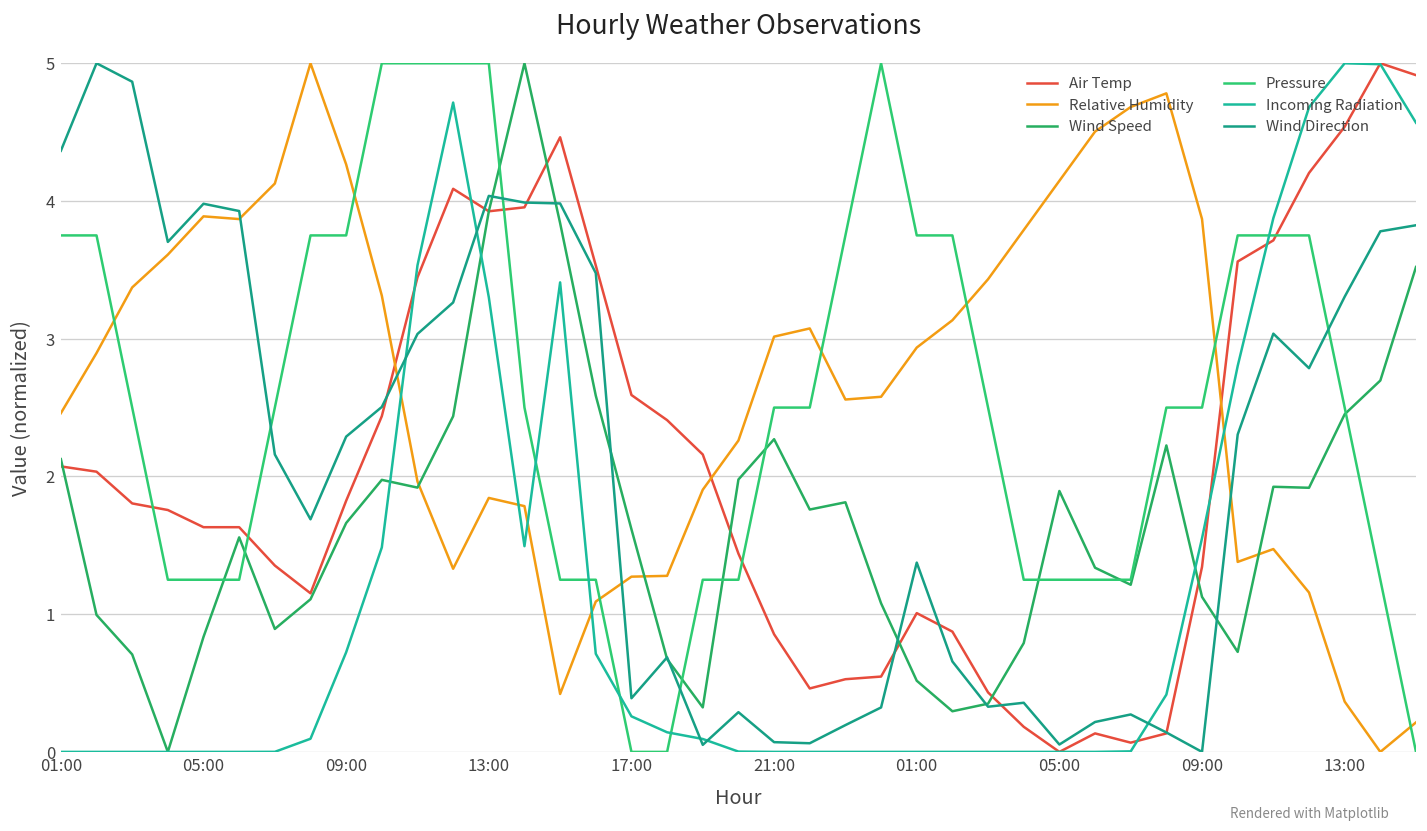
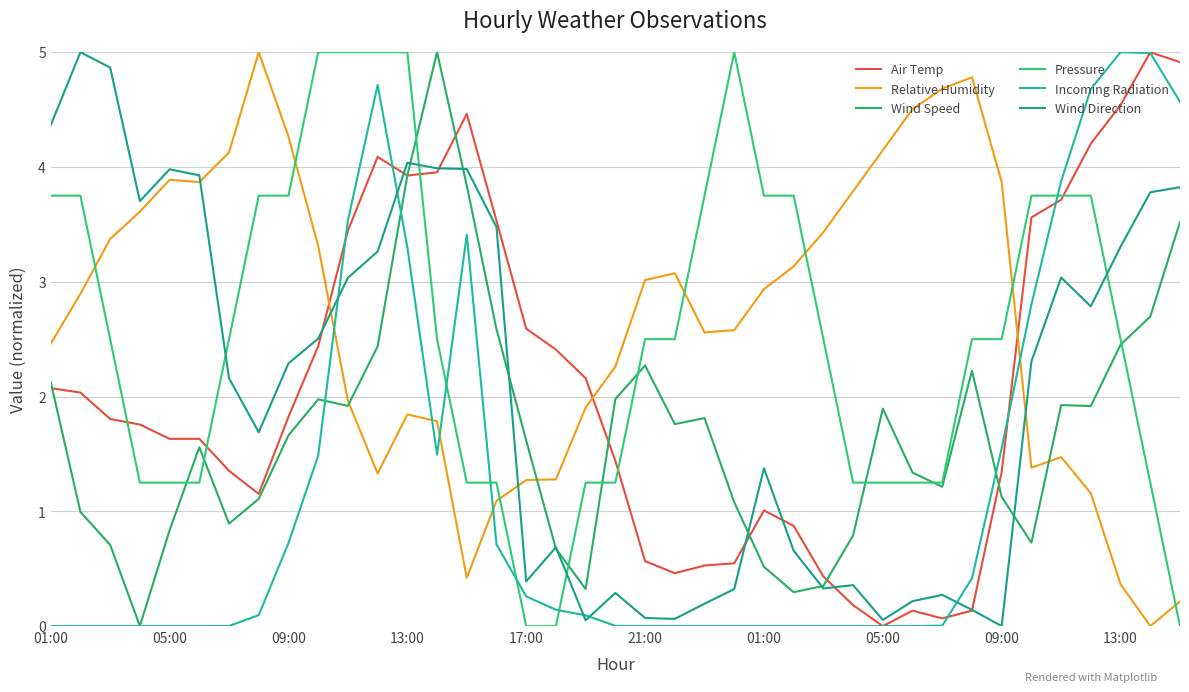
Air Temp, 21:00: 0.85 -> 0.57
